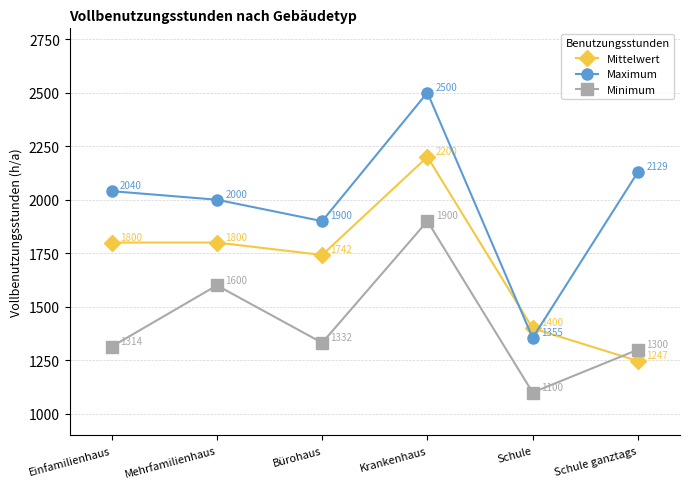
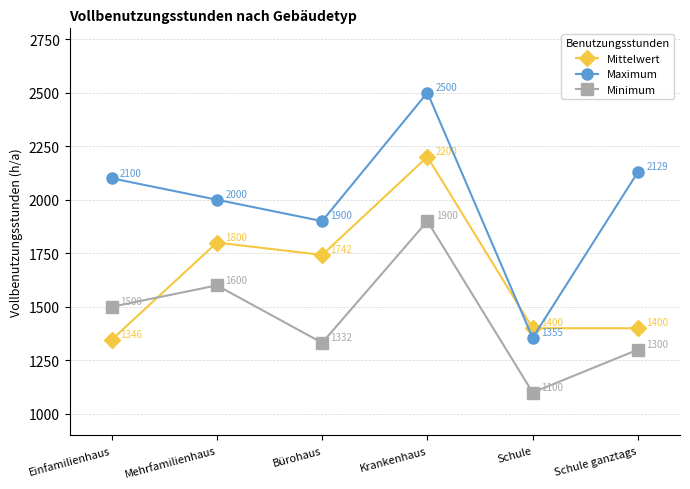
Mittelwert, Einfamilienhaus: 1800 -> 1346
Maximum, Einfamilienhaus: 2040 -> 2100
Minimum, Einfamilienhaus: 1314 -> 1500
Mittelwert, Schule ganztags: 1247 -> 1400
